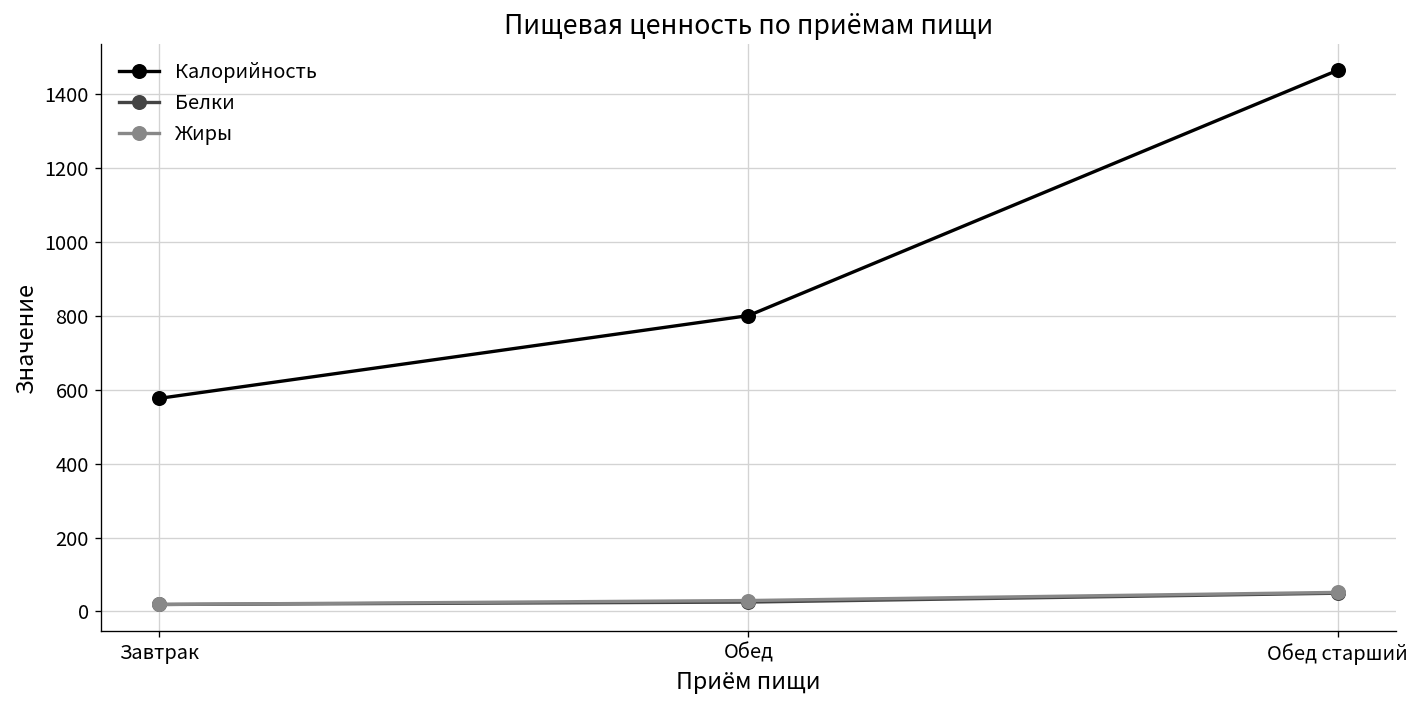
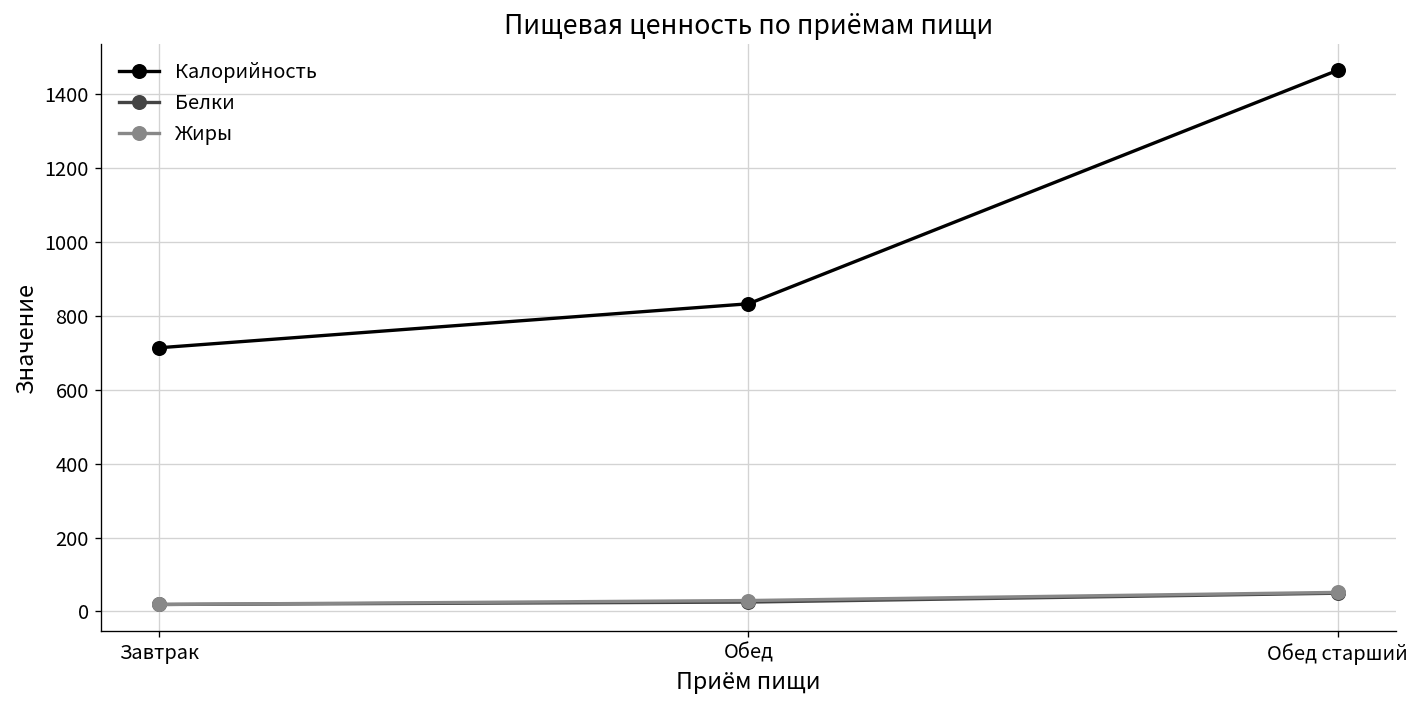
Калорийность, Завтрак: 580 -> 710
Калорийность, Обед: 800 -> 830
